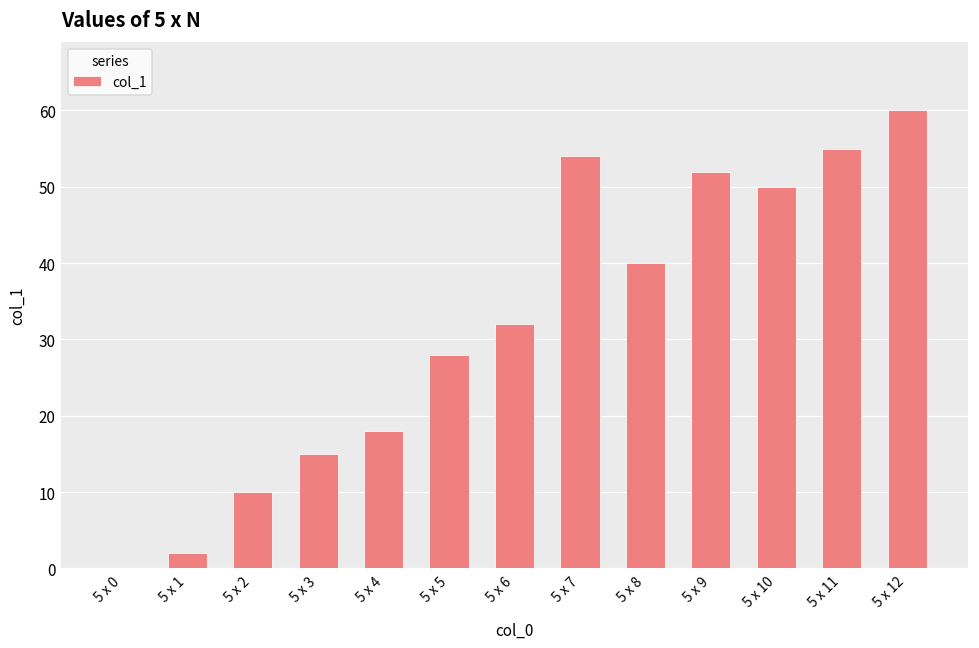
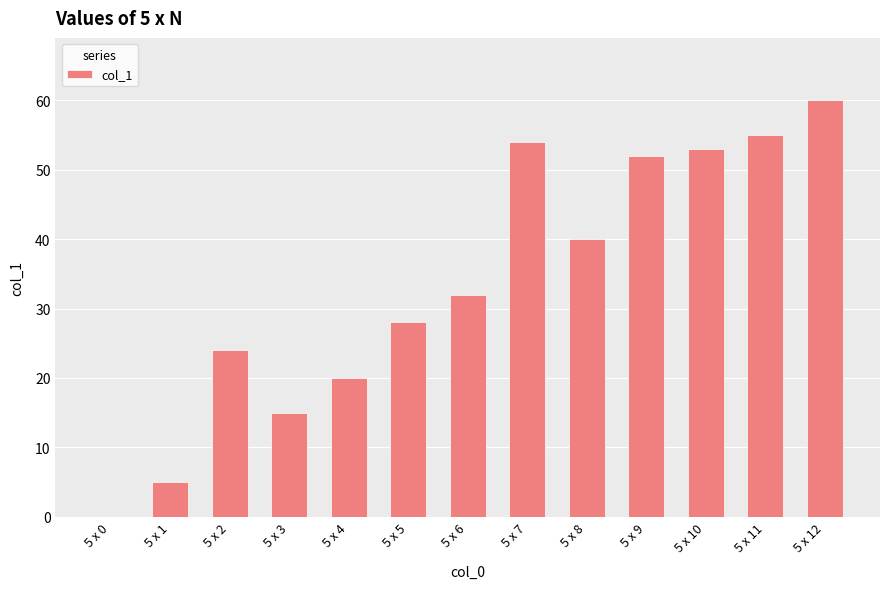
5 x 1: 2 -> 5
5 x 2: 10 -> 24
5 x 4: 18 -> 20
5 x 10: 50 -> 53
